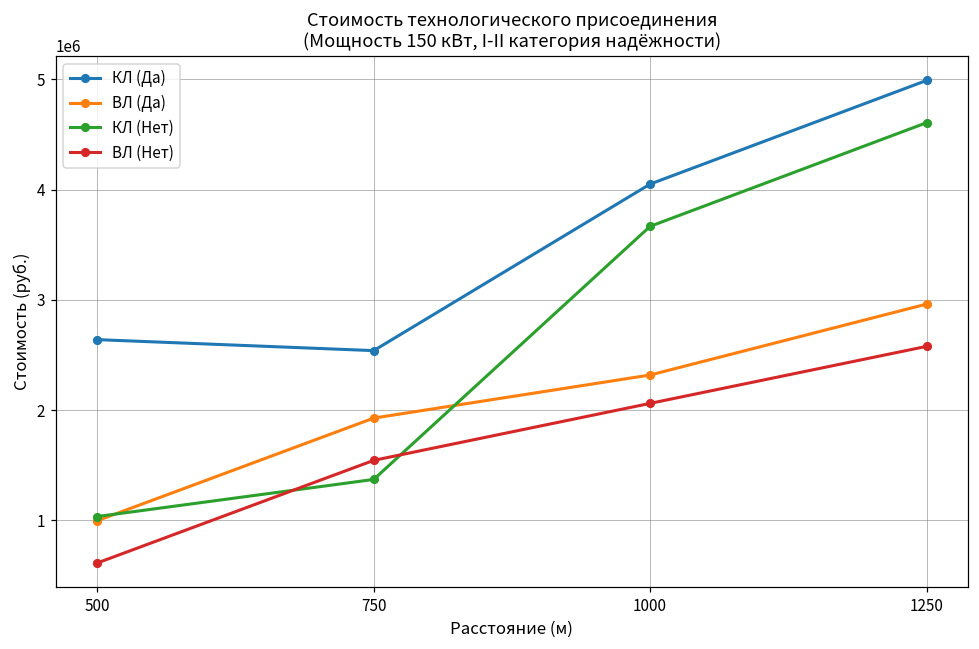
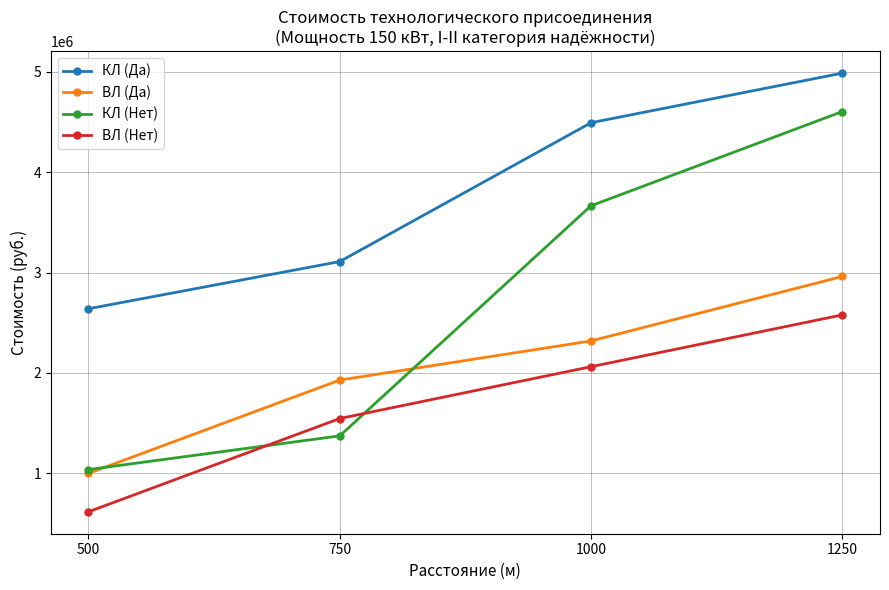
КЛ (Да), 750: 2540000 -> 3110000
КЛ (Да), 1000: 4050000 -> 4490000
